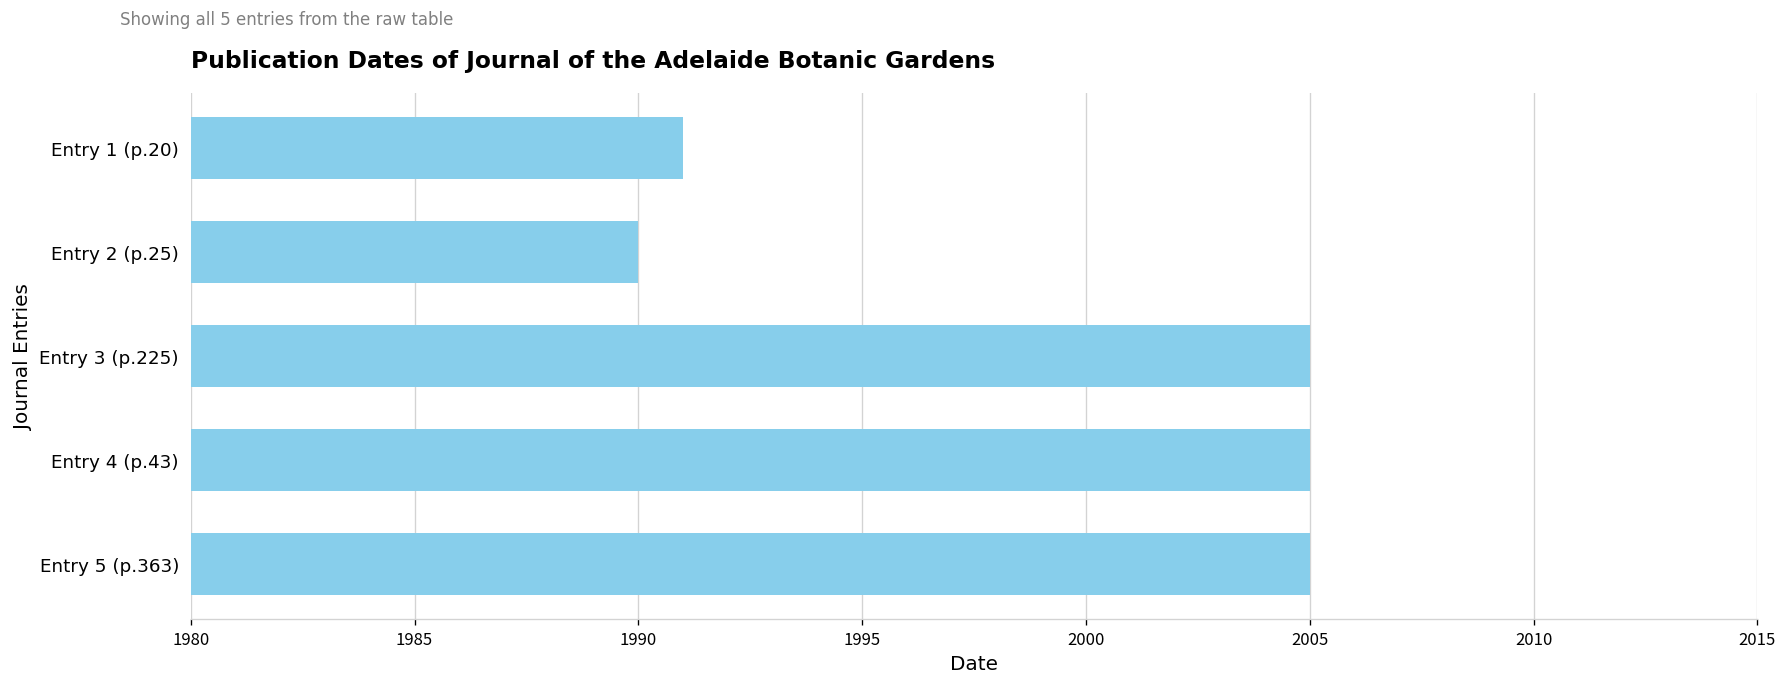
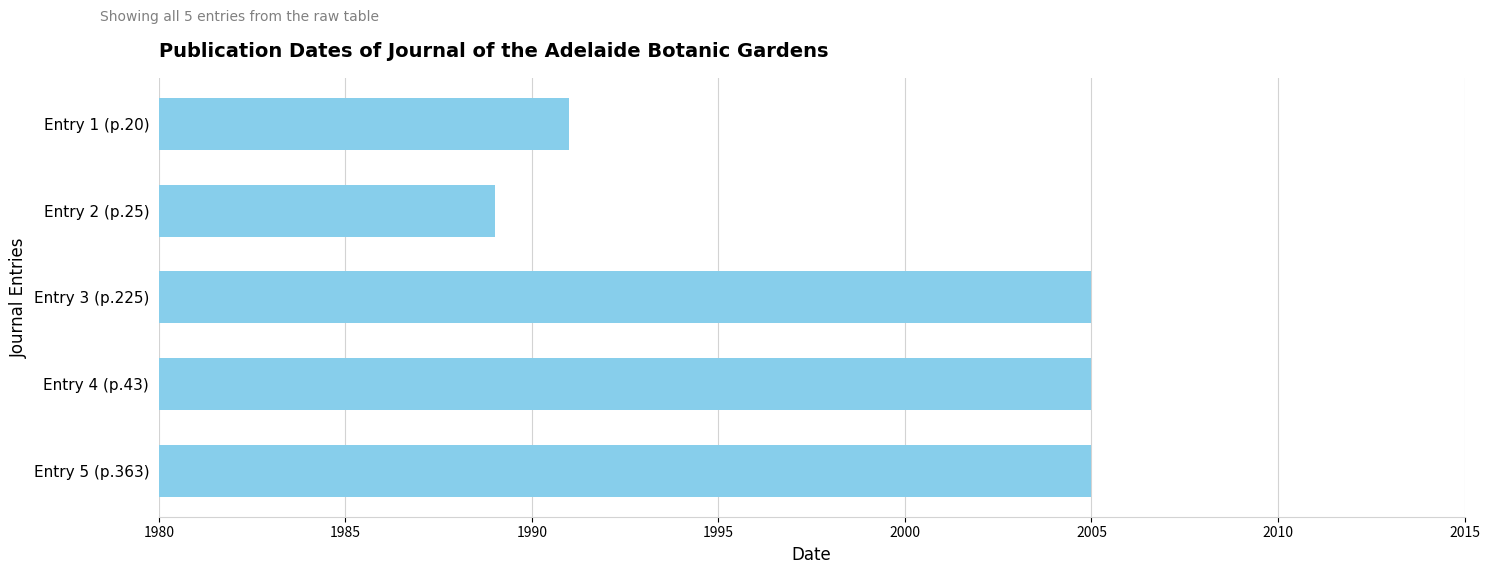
Entry 2 (p.25): 1990 -> 1989
